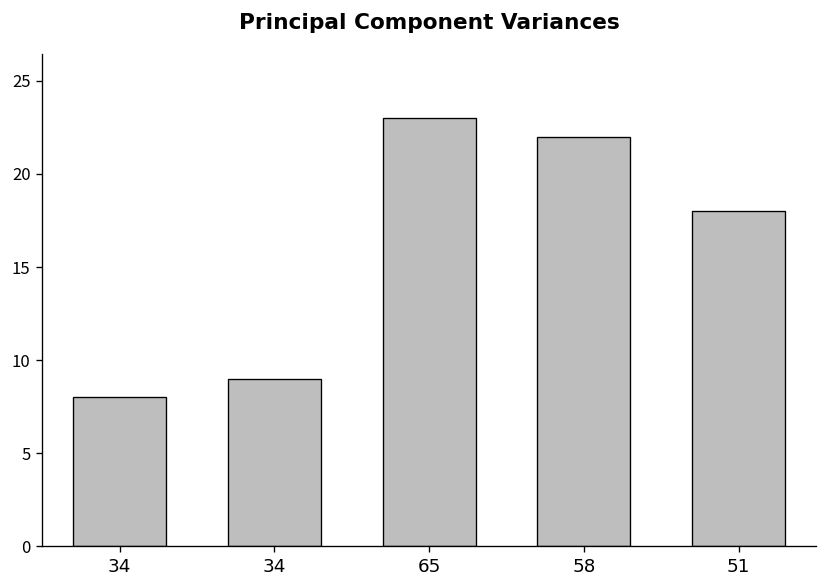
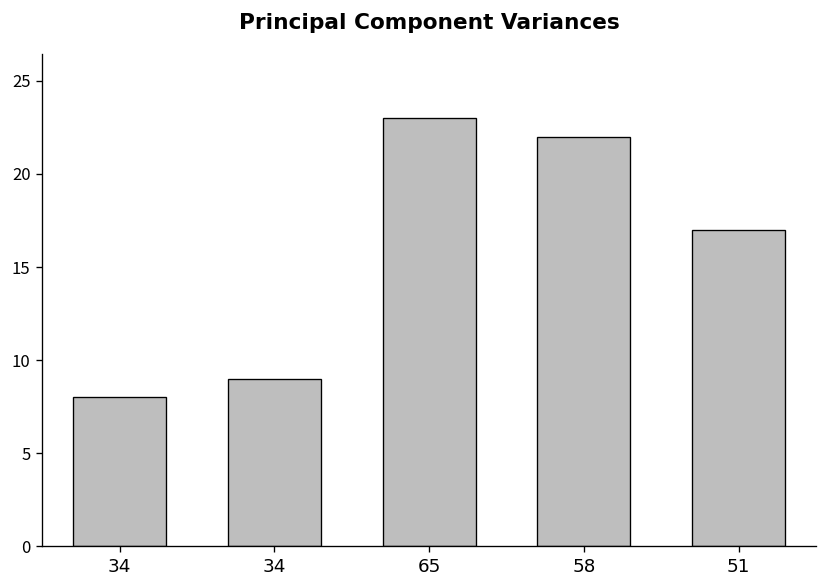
51: 18 -> 17
